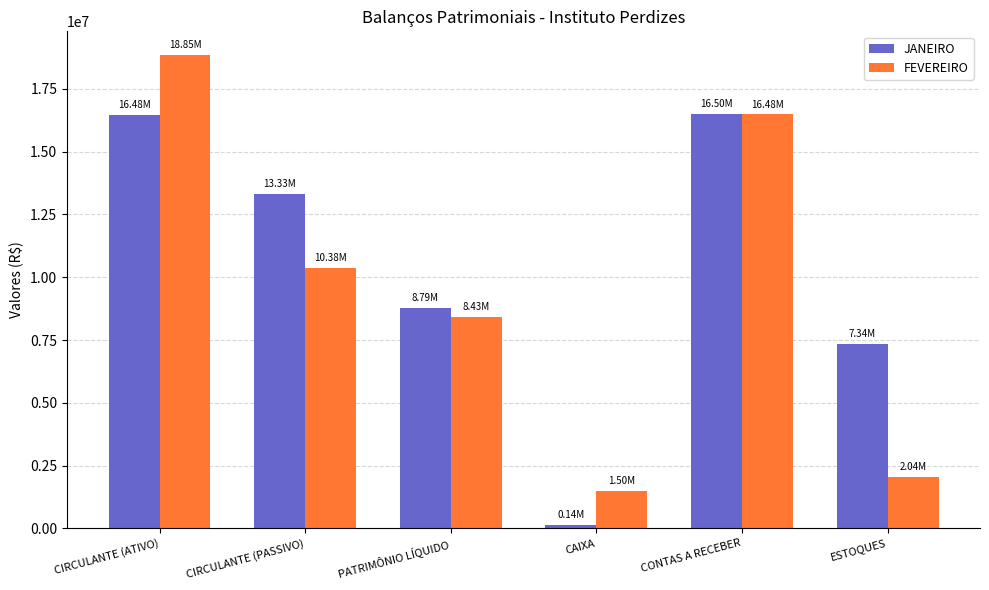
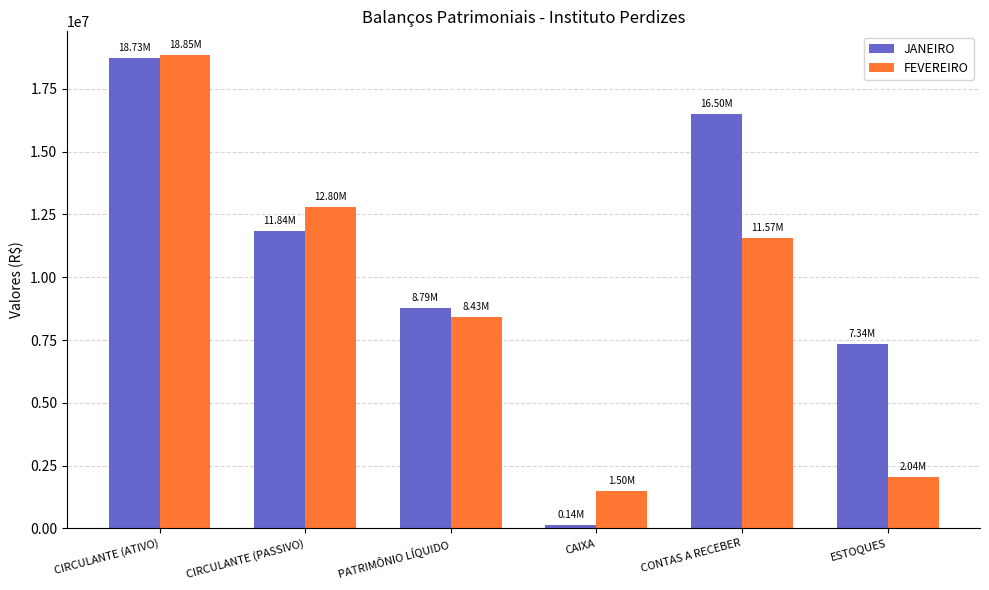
JANEIRO, CIRCULANTE (ATIVO): 16.48M -> 18.73M
JANEIRO, CIRCULANTE (PASSIVO): 13.33M -> 11.84M
FEVEREIRO, CIRCULANTE (PASSIVO): 10.38M -> 12.80M
FEVEREIRO, CONTAS A RECEBER: 16.48M -> 11.57M
